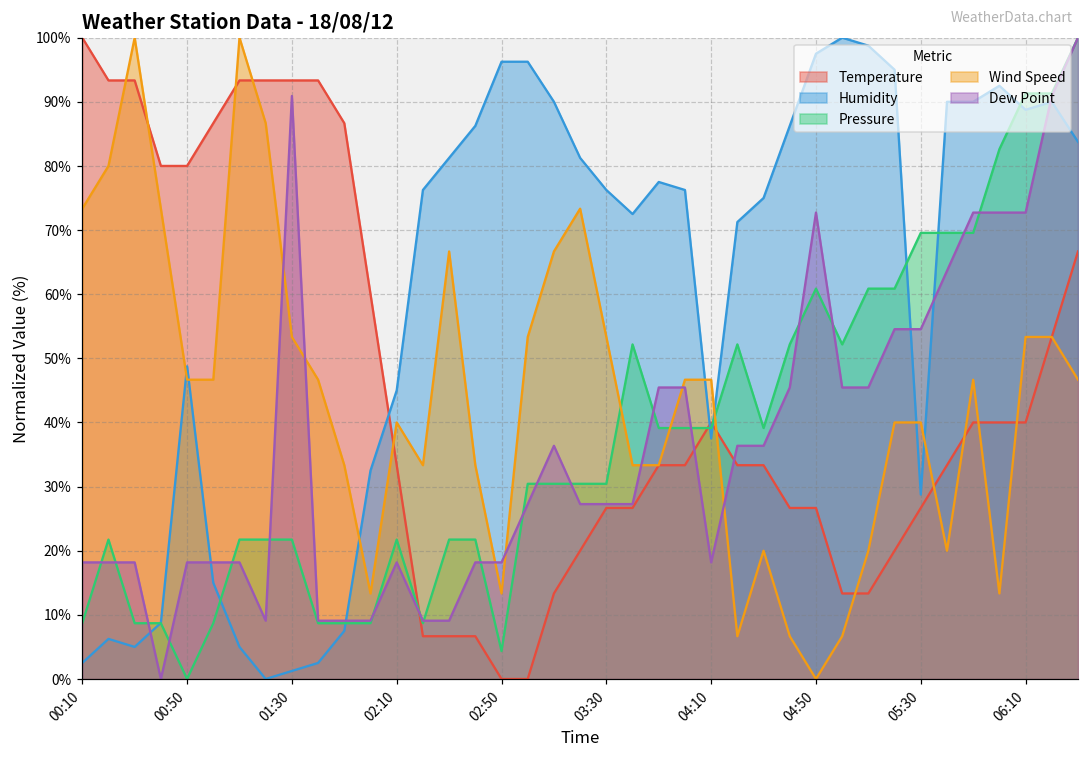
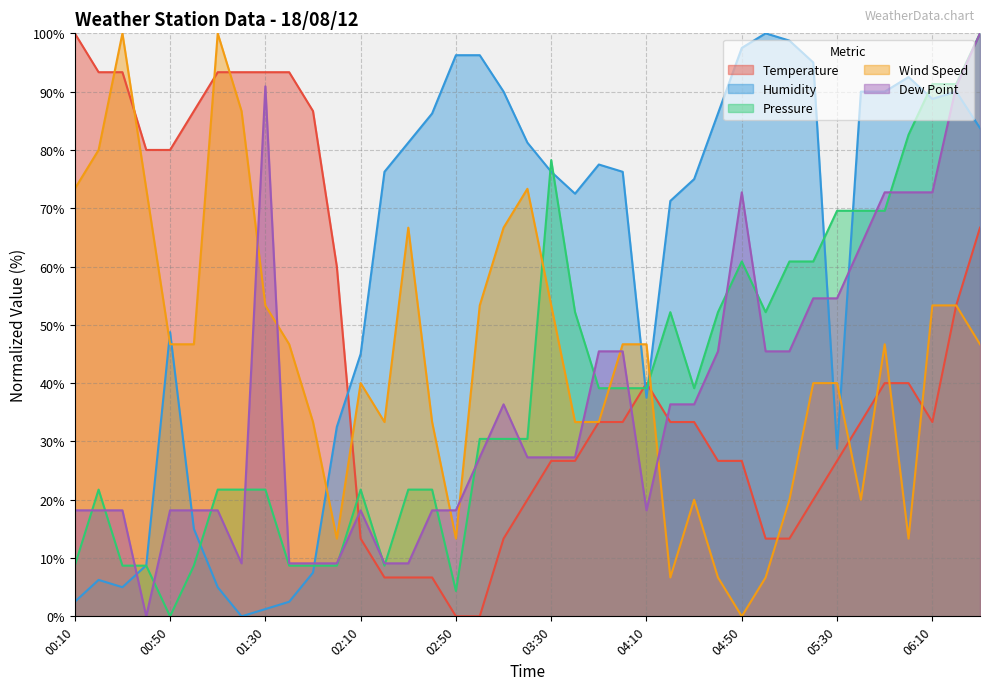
Temperature, 02:10: 33% -> 13%
Pressure, 03:30: 30% -> 78%
Temperature, 06:10: 40% -> 33%
